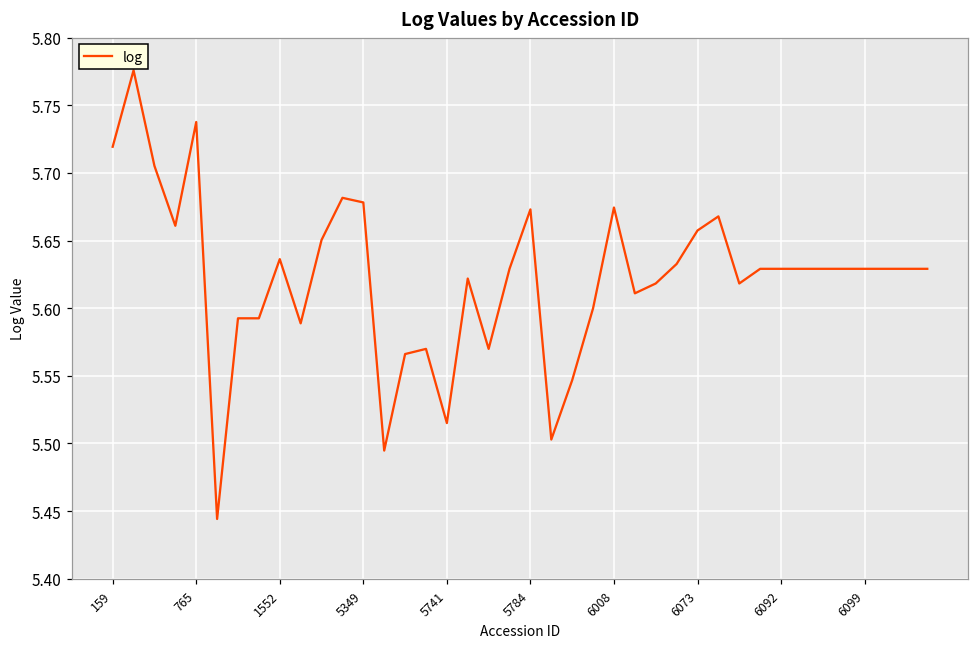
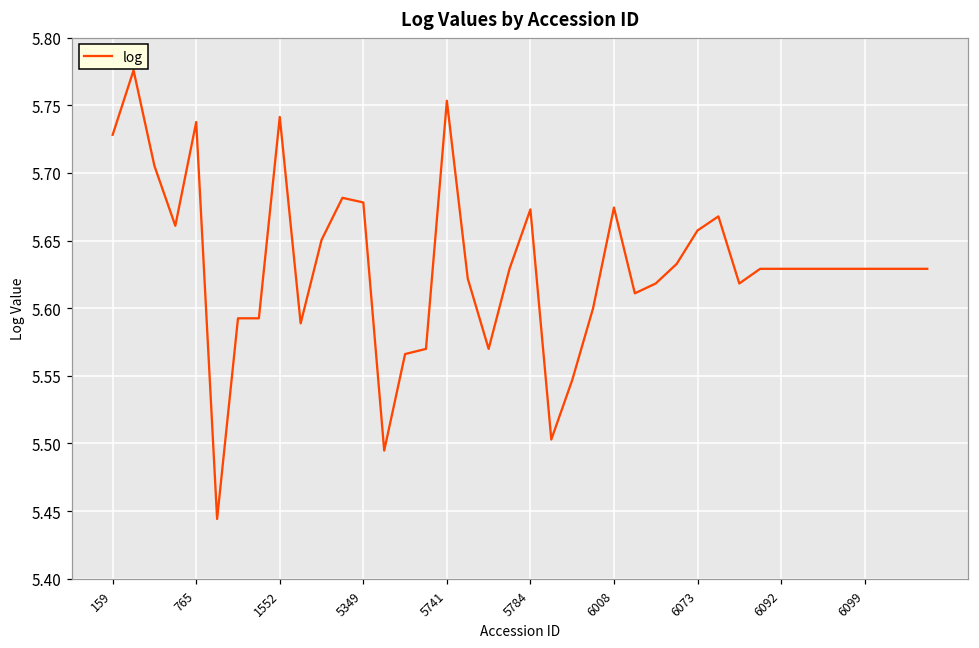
159: 5.719 -> 5.728
1552: 5.636 -> 5.741
5741: 5.515 -> 5.753
